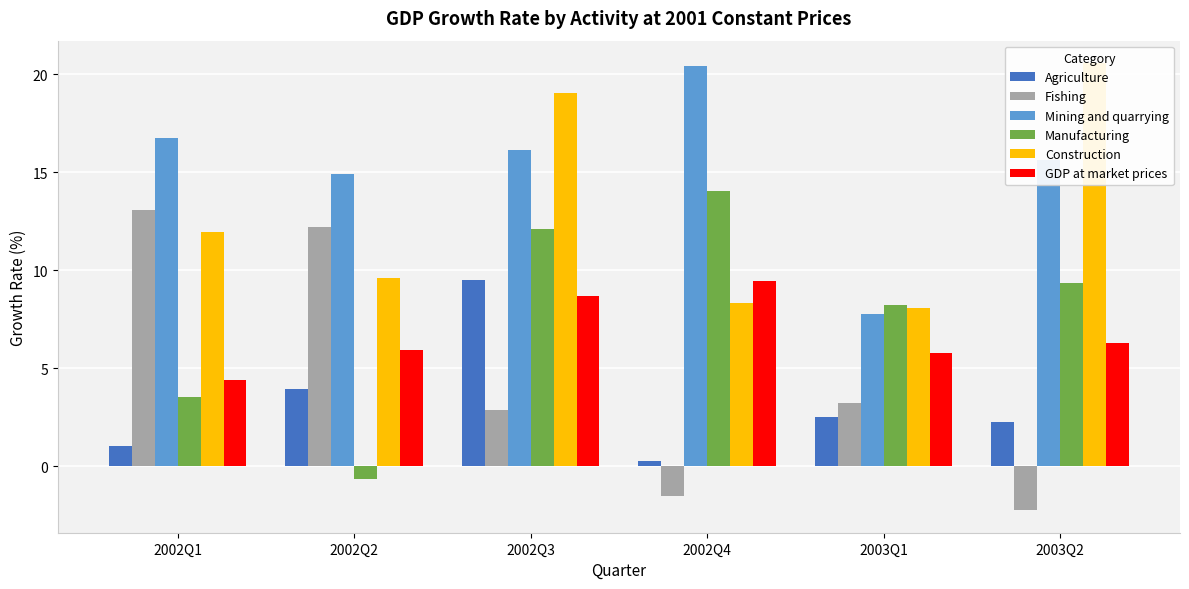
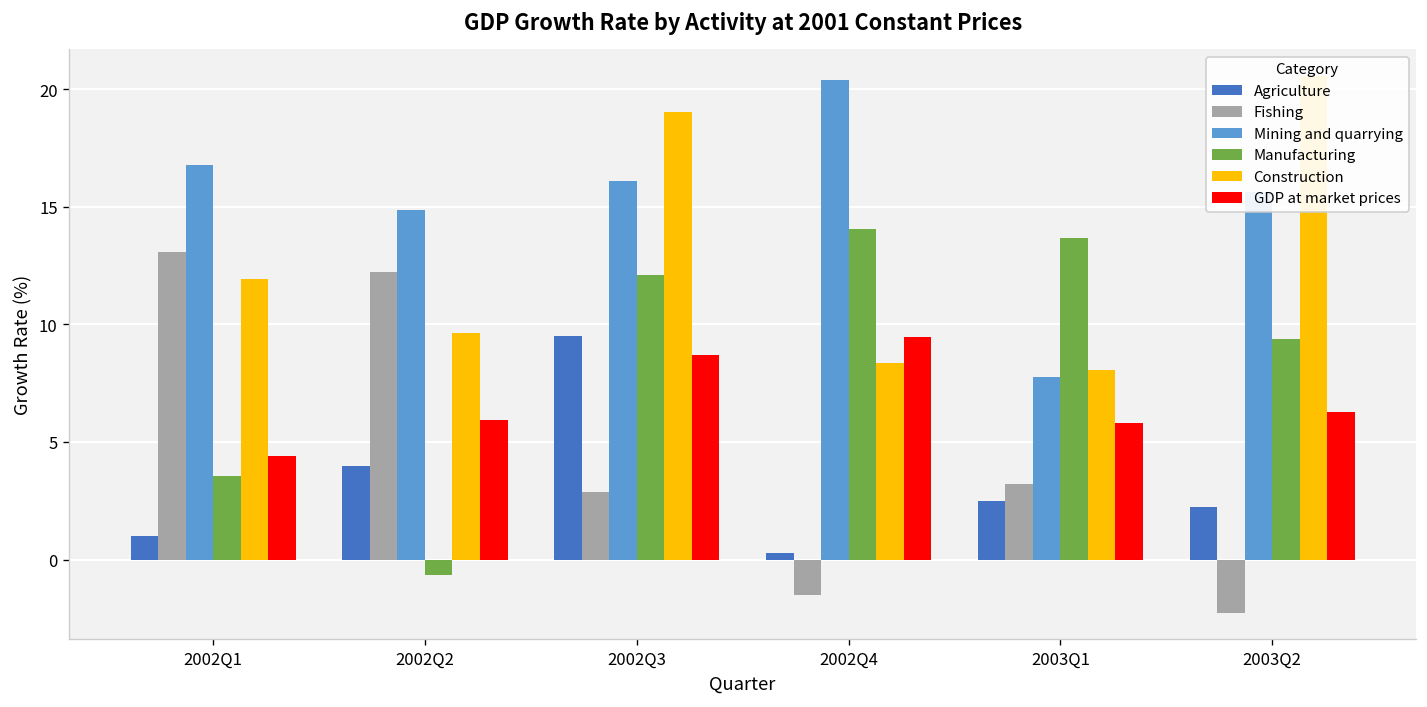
Manufacturing, 2003Q1: 8.2 -> 13.7
